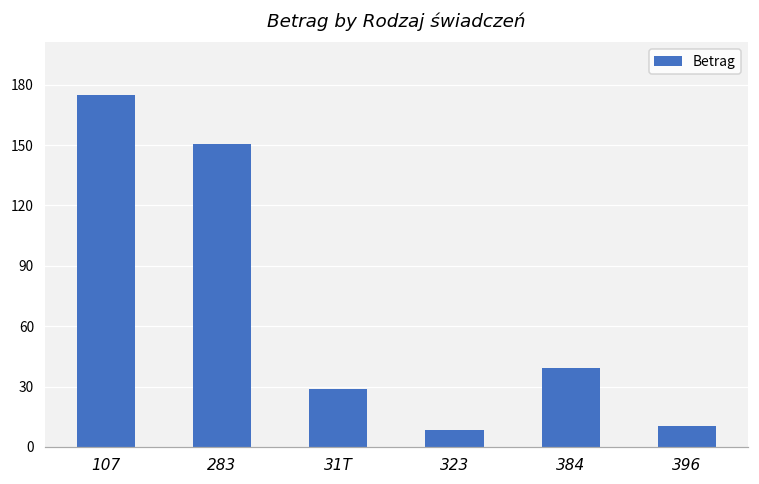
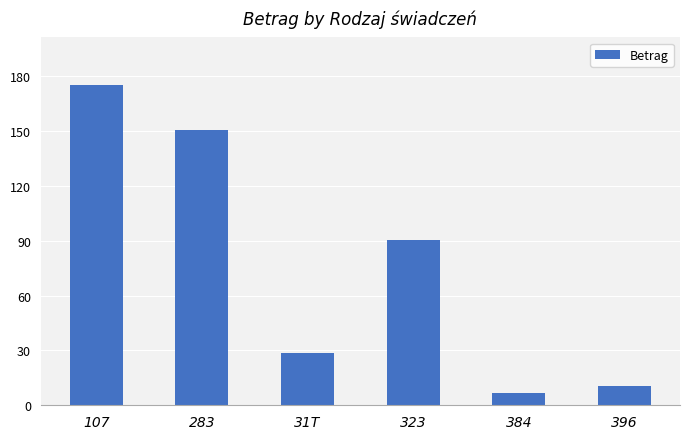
323: 9 -> 90
384: 39 -> 7
